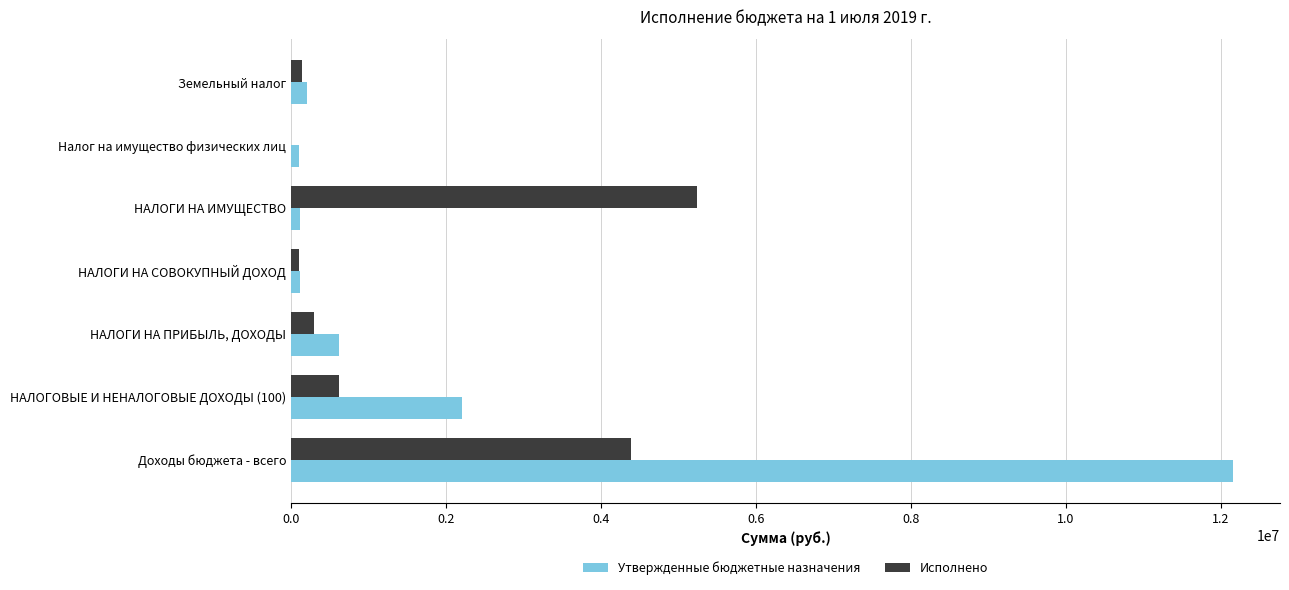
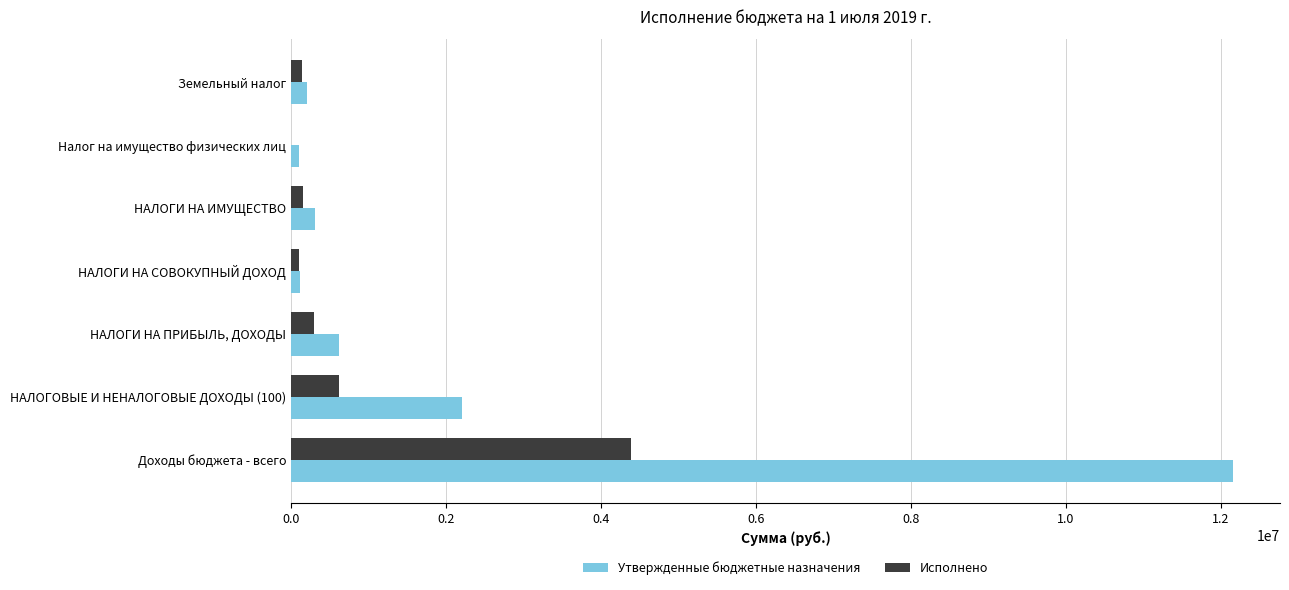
Исполнено, НАЛОГИ НА ИМУЩЕСТВО: 5200000 -> 200000
Утвержденные бюджетные назначения, НАЛОГИ НА ИМУЩЕСТВО: 100000 -> 300000
